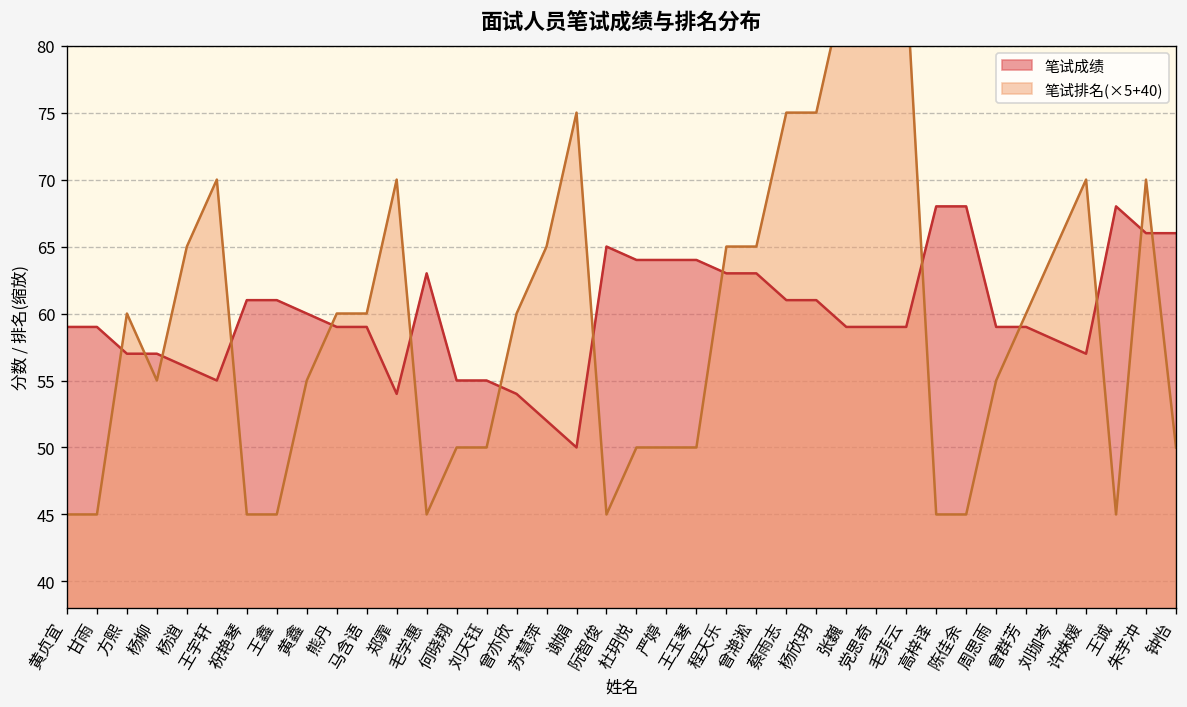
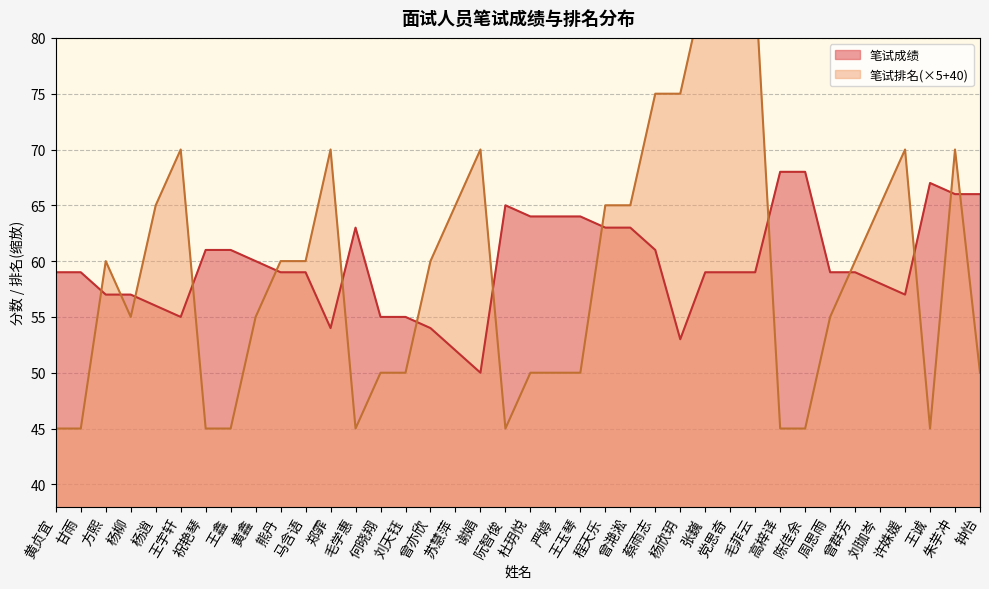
笔试排名(×5+40), 谢娟: 75.0 -> 70.0
笔试成绩, 杨欣玥: 61 -> 53
笔试成绩, 王诚: 68 -> 67
